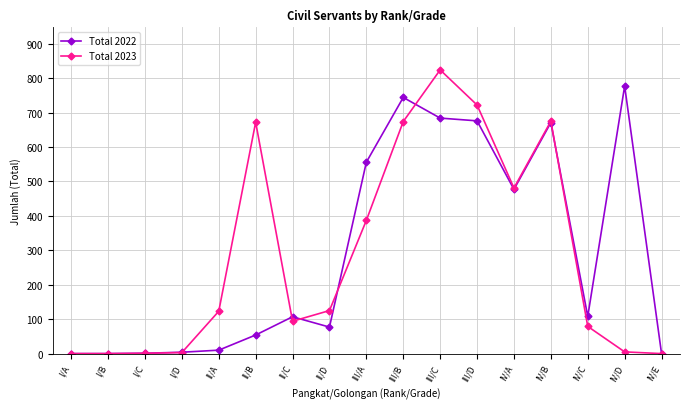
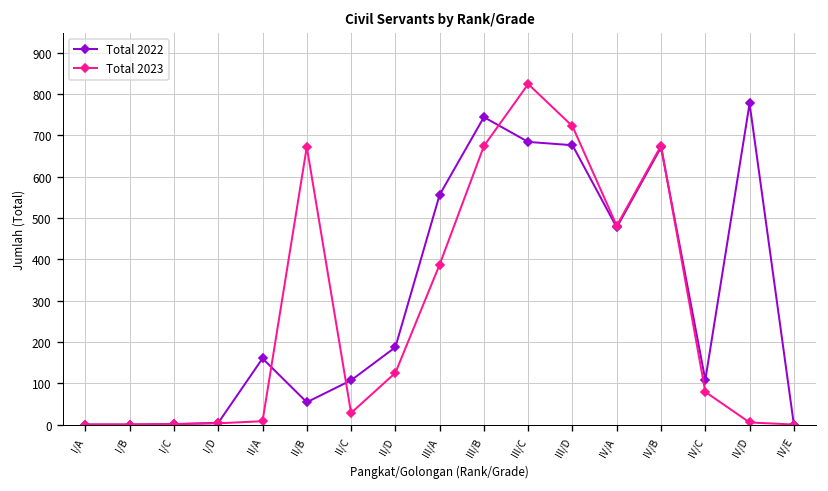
Total 2022, II/A: 10 -> 160
Total 2023, II/A: 120 -> 10
Total 2023, II/C: 90 -> 30
Total 2022, II/D: 80 -> 190
